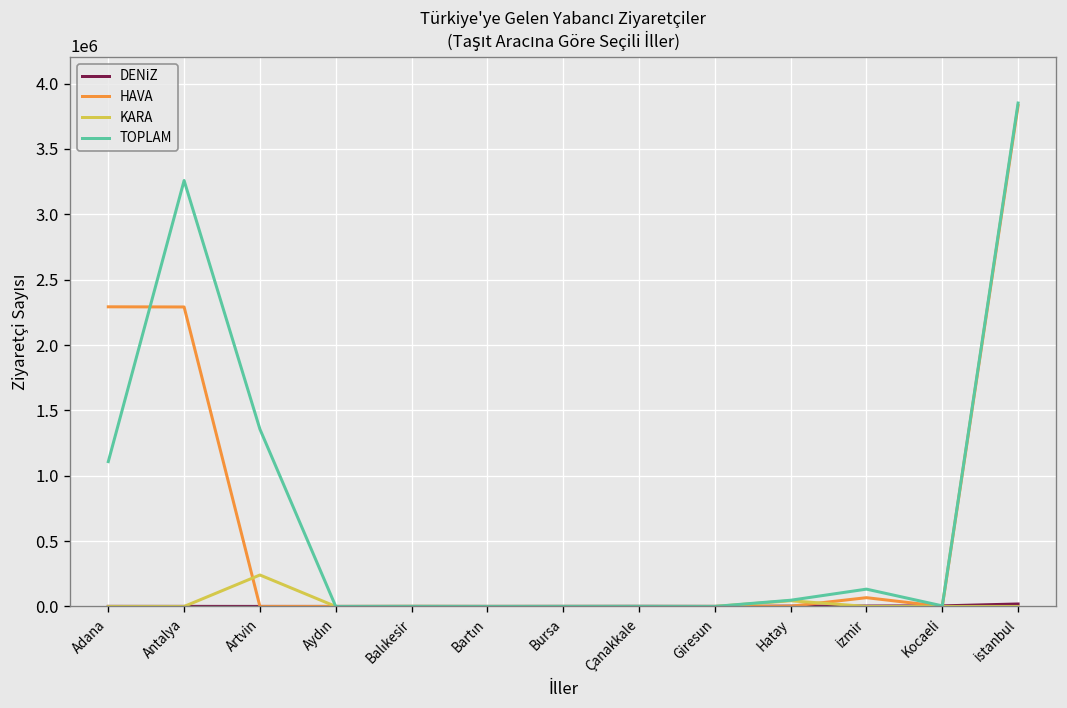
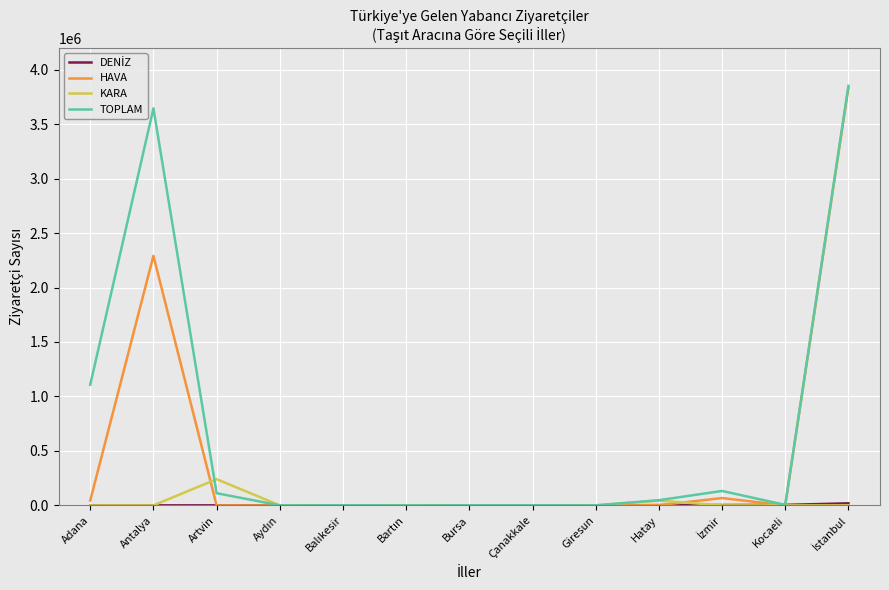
HAVA, Adana: 2290000 -> 40000
TOPLAM, Antalya: 3260000 -> 3640000
TOPLAM, Artvin: 1360000 -> 110000
